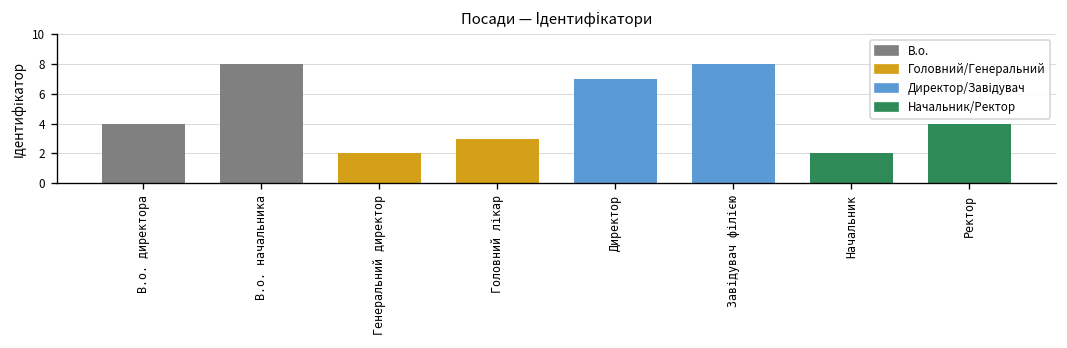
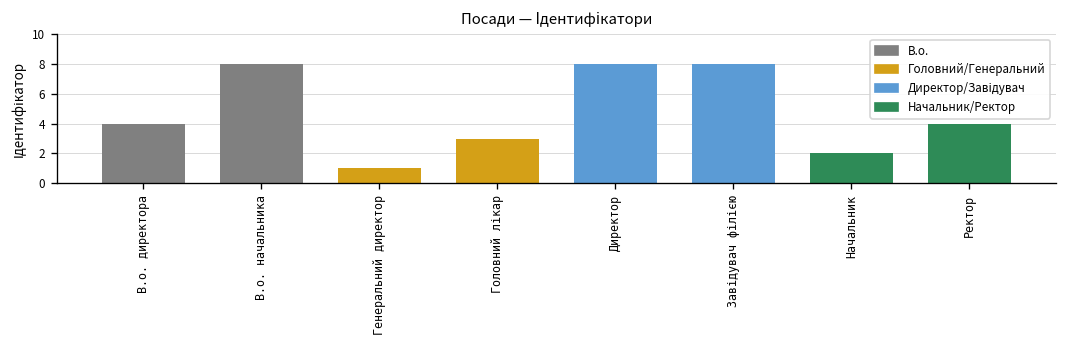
Генеральний директор: 2 -> 1
Директор: 7 -> 8
